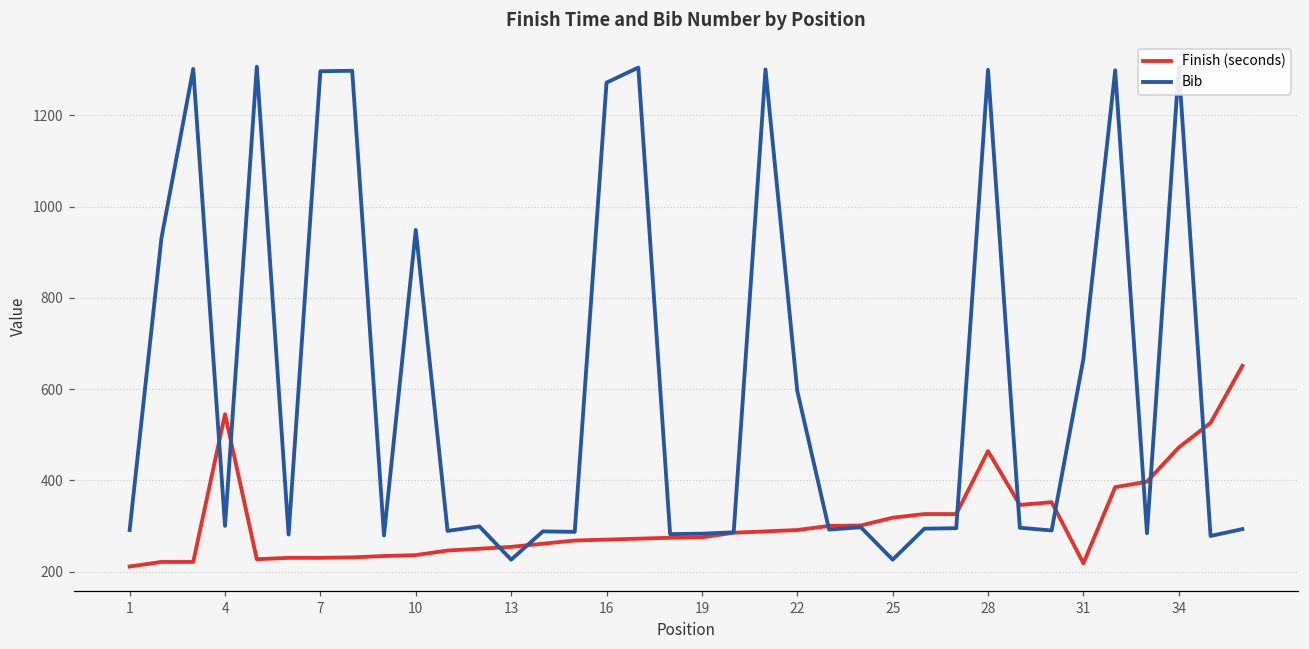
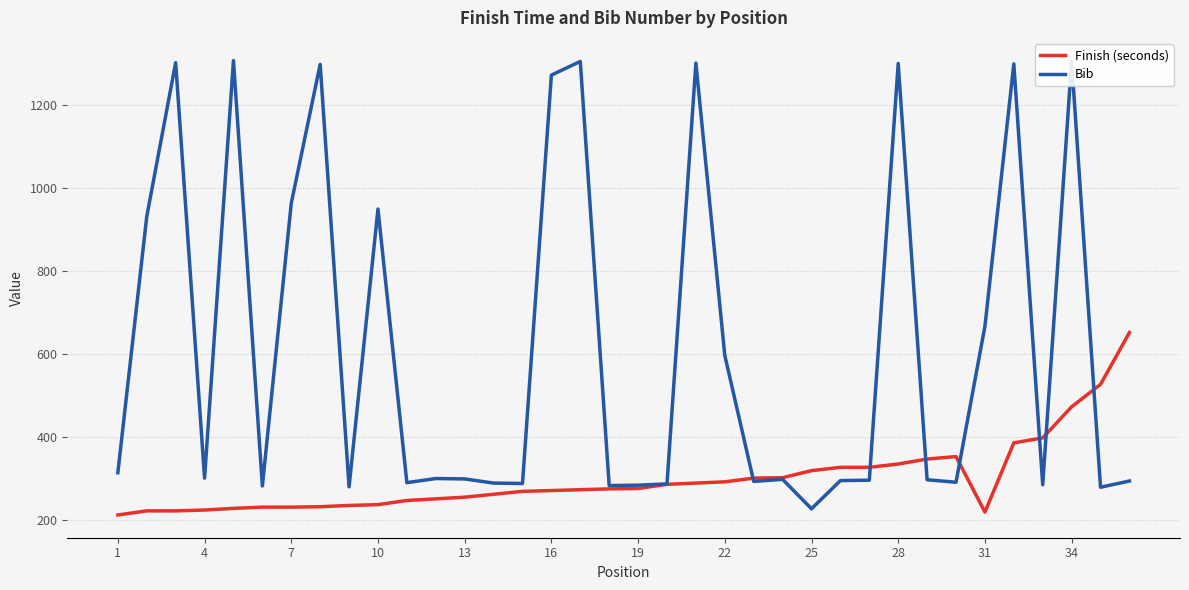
Bib, 1: 290 -> 310
Finish (seconds), 4: 550 -> 220
Bib, 7: 1300 -> 960
Bib, 13: 230 -> 300
Finish (seconds), 28: 460 -> 330
